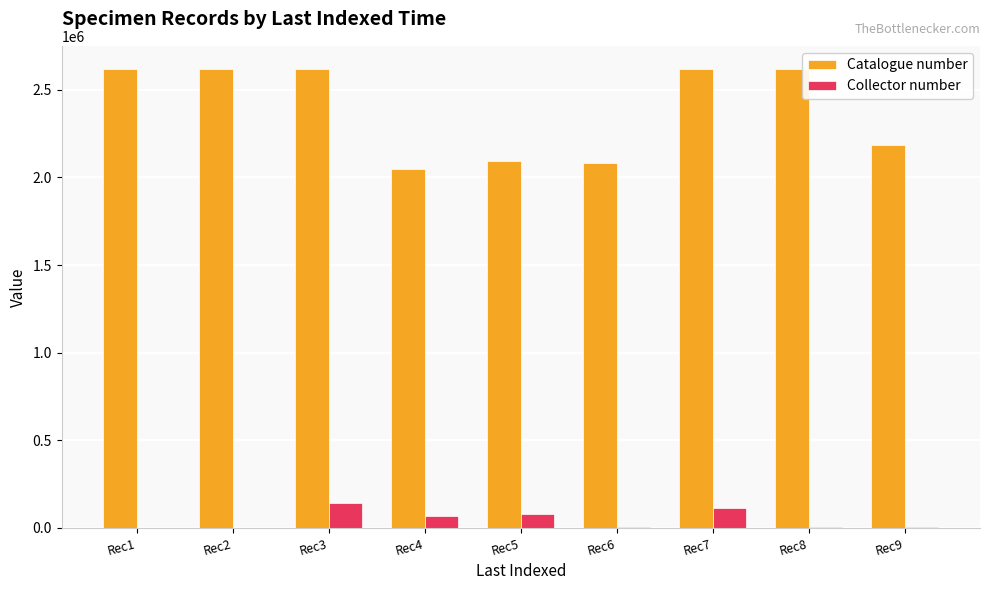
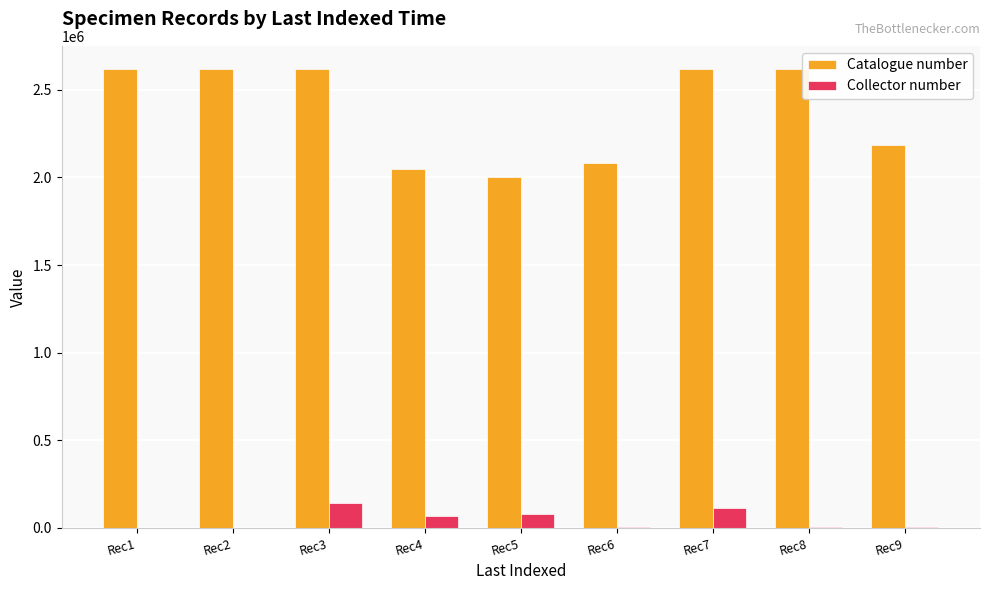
Catalogue number, Rec5: 2090000 -> 2000000
